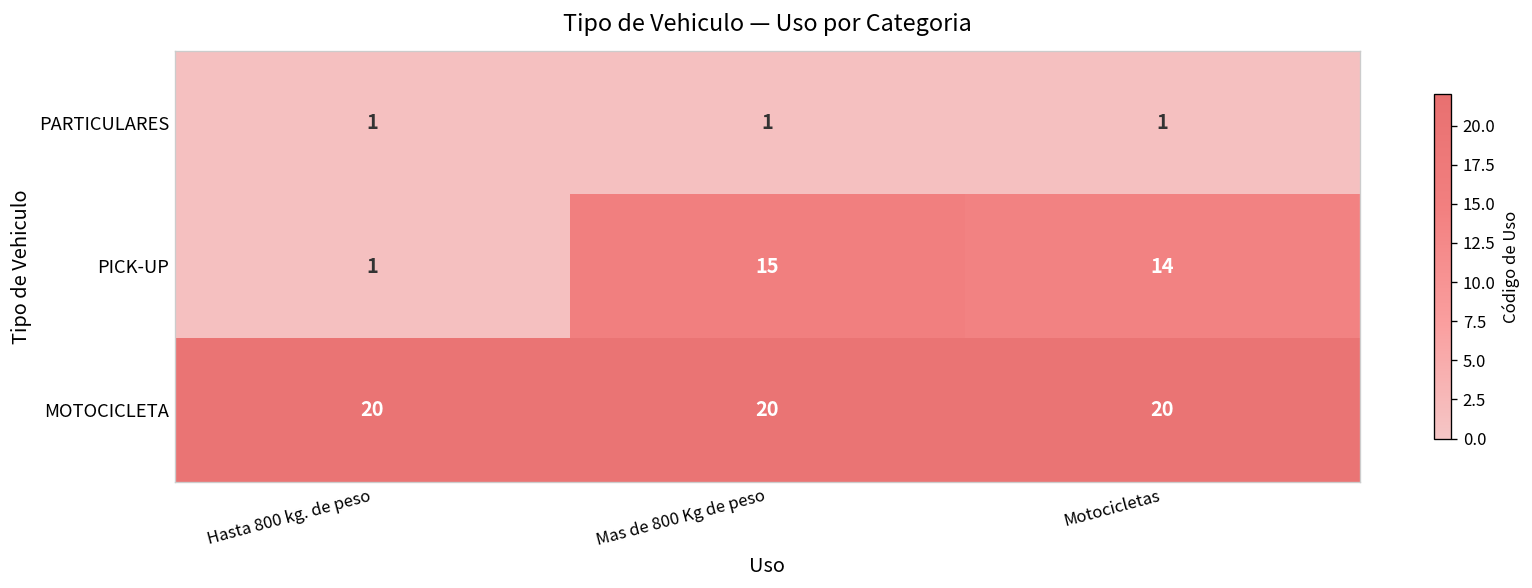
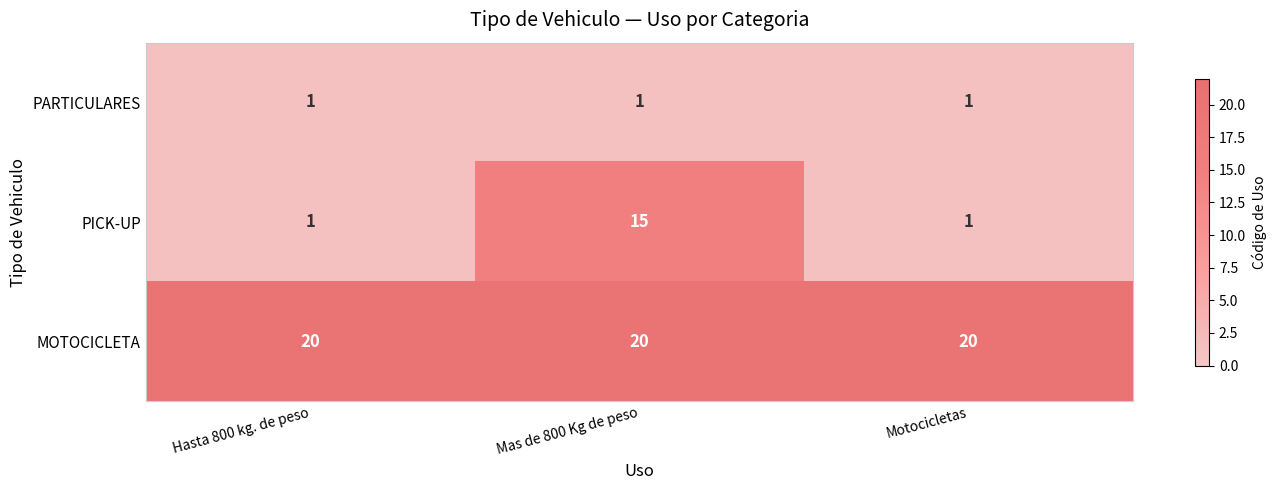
PICK-UP, Motocicletas: 14 -> 1
